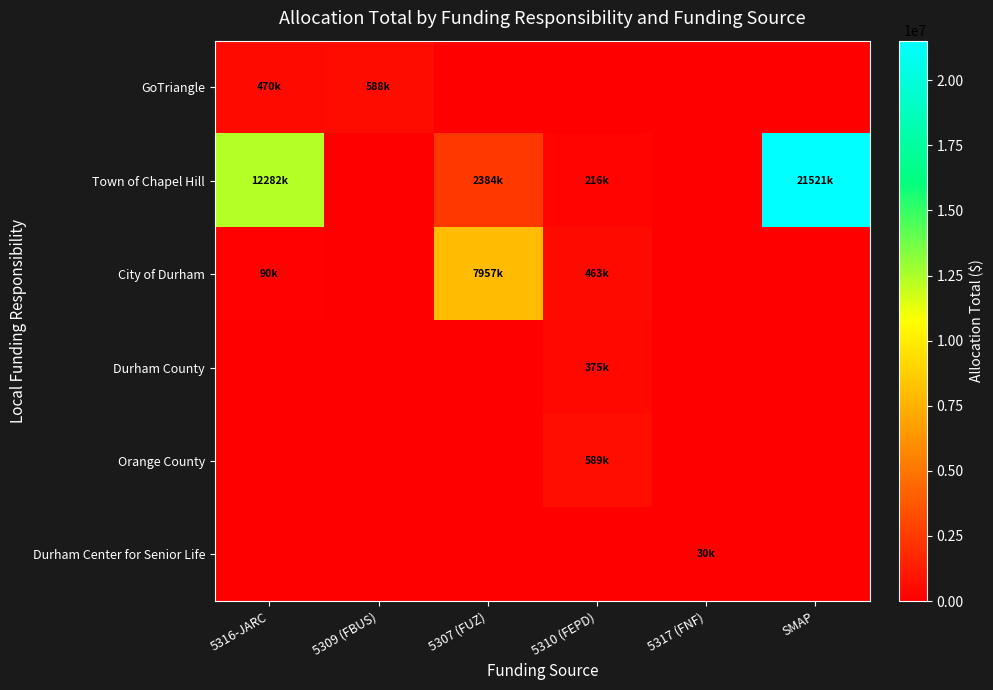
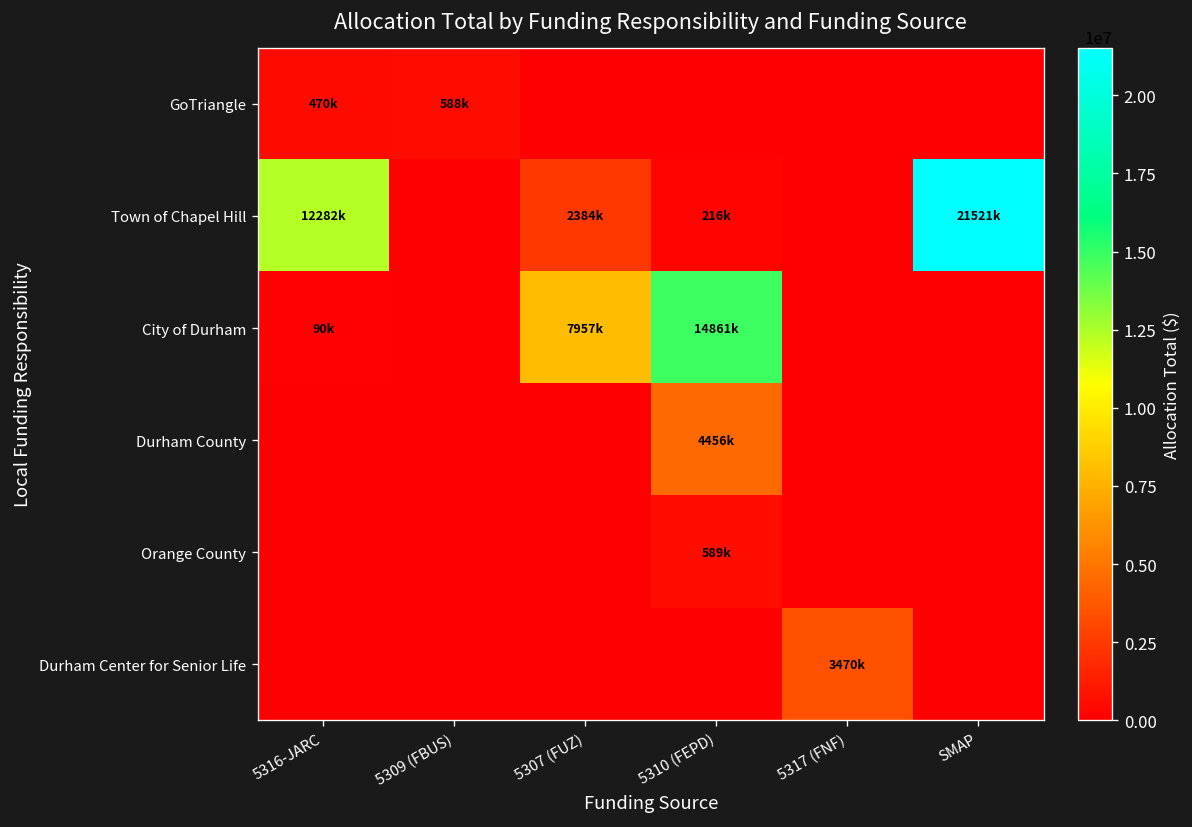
City of Durham, 5310 (FEPD): 463k -> 14861k
Durham County, 5310 (FEPD): 375k -> 4456k
Durham Center for Senior Life, 5317 (FNF): 30k -> 3470k
